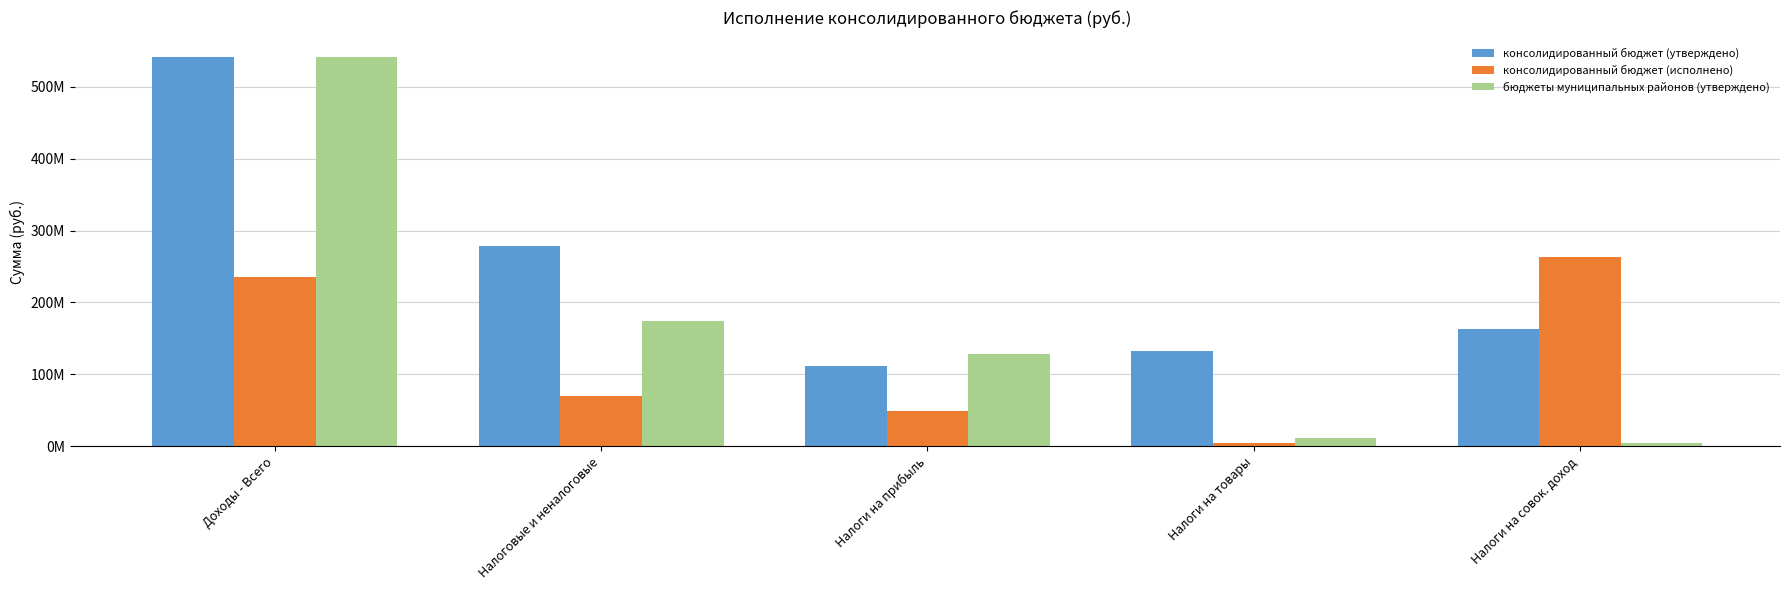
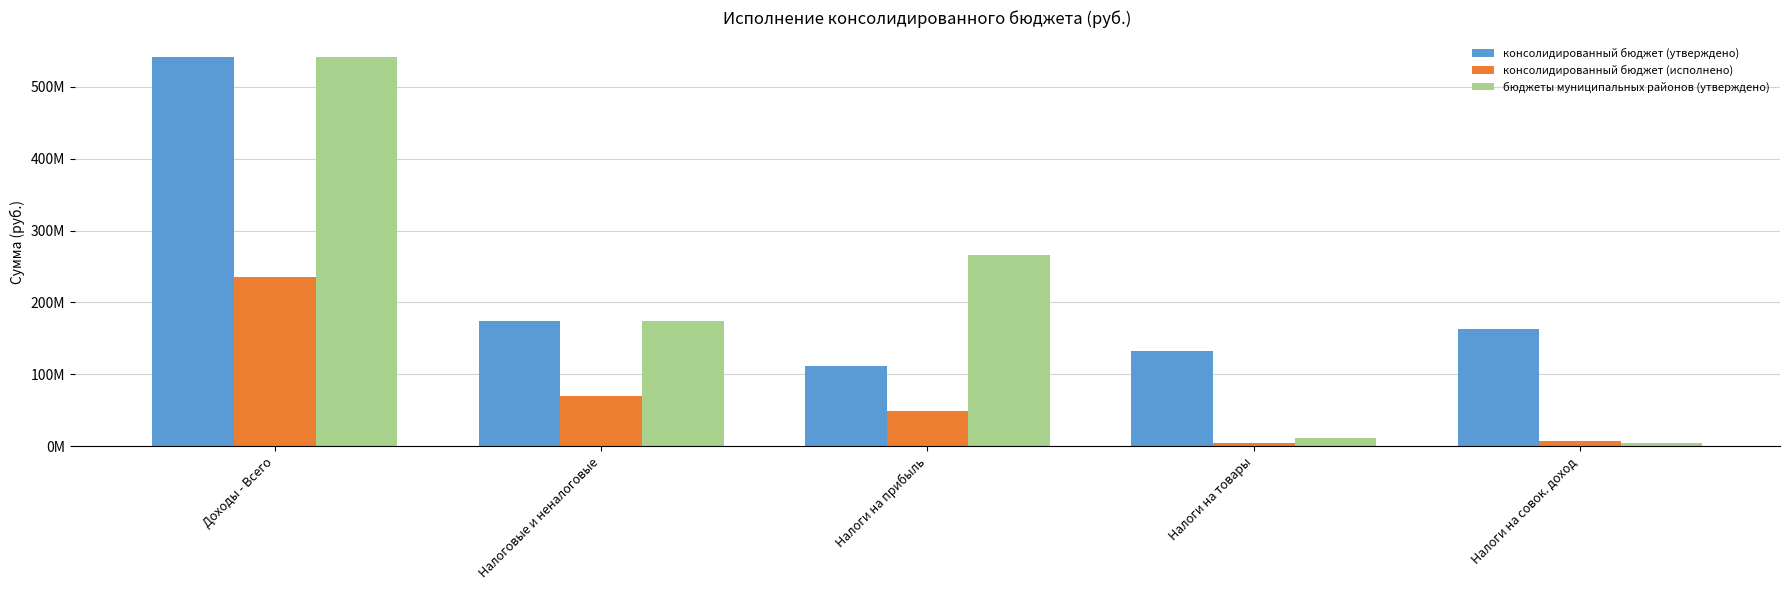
консолидированный бюджет (утверждено), Налоговые и неналоговые: 280000000 -> 170000000
бюджеты муниципальных районов (утверждено), Налоги на прибыль: 130000000 -> 270000000
консолидированный бюджет (исполнено), Налоги на совок. доход: 260000000 -> 10000000
